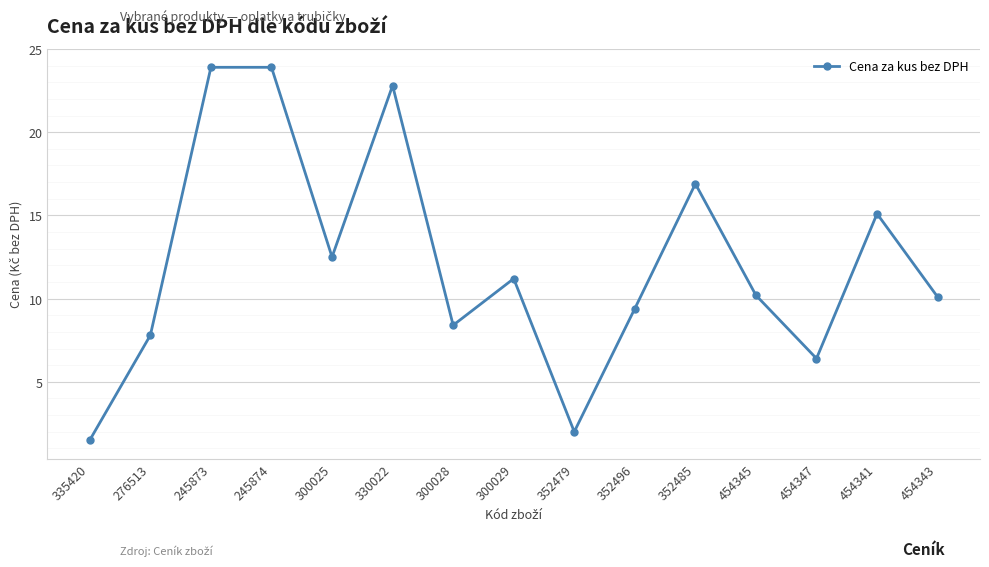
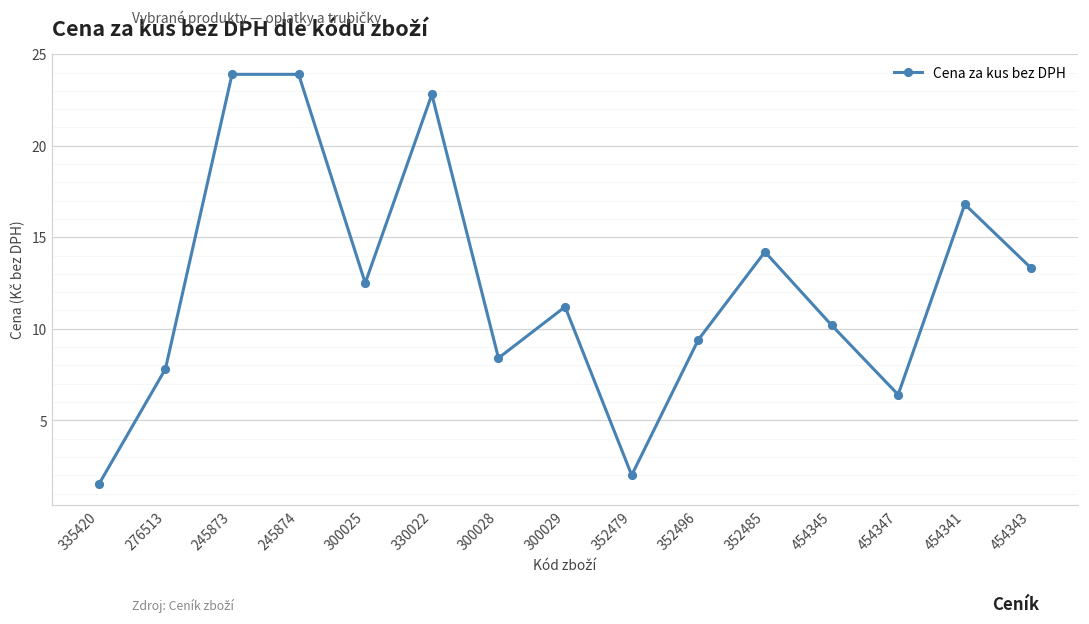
352485: 16.9 -> 14.2
454341: 15.1 -> 16.8
454343: 10.1 -> 13.3
